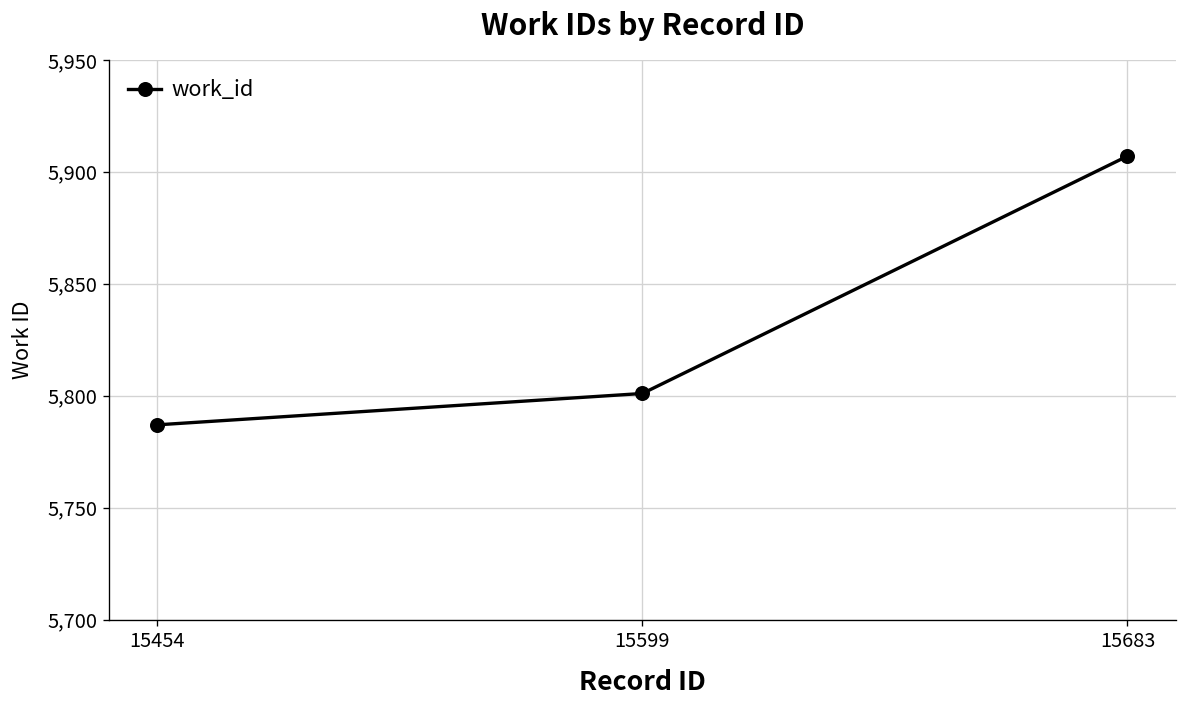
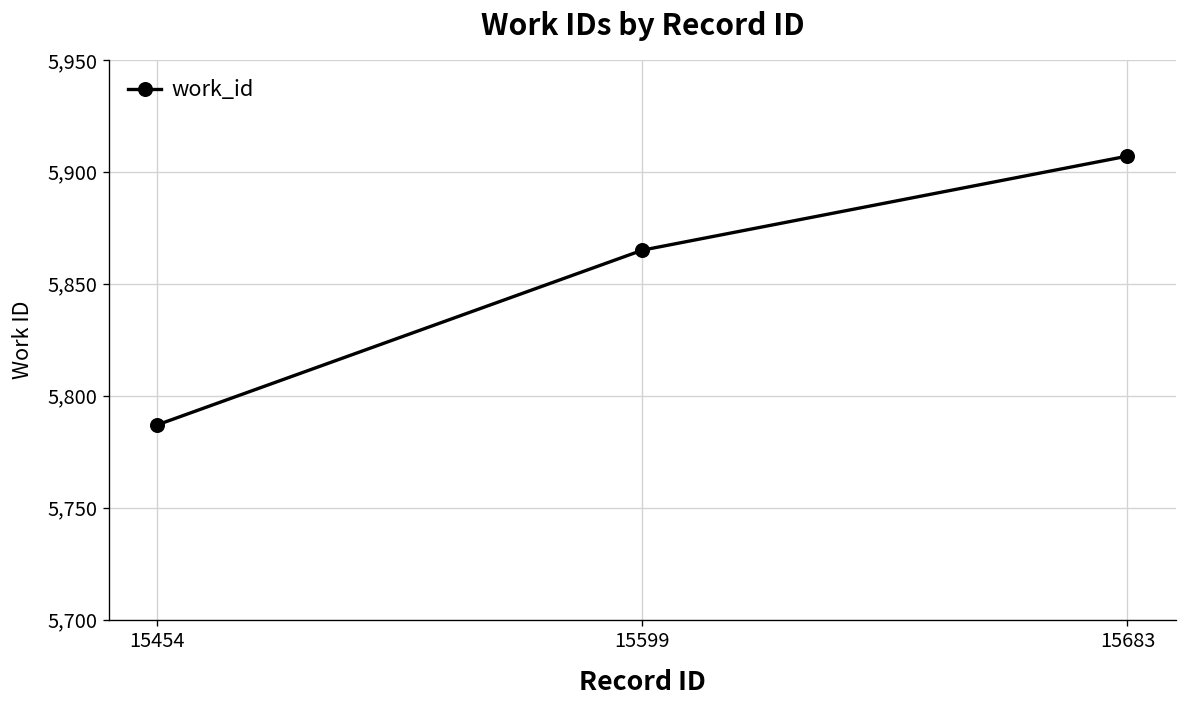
15599: 5,801 -> 5,865
